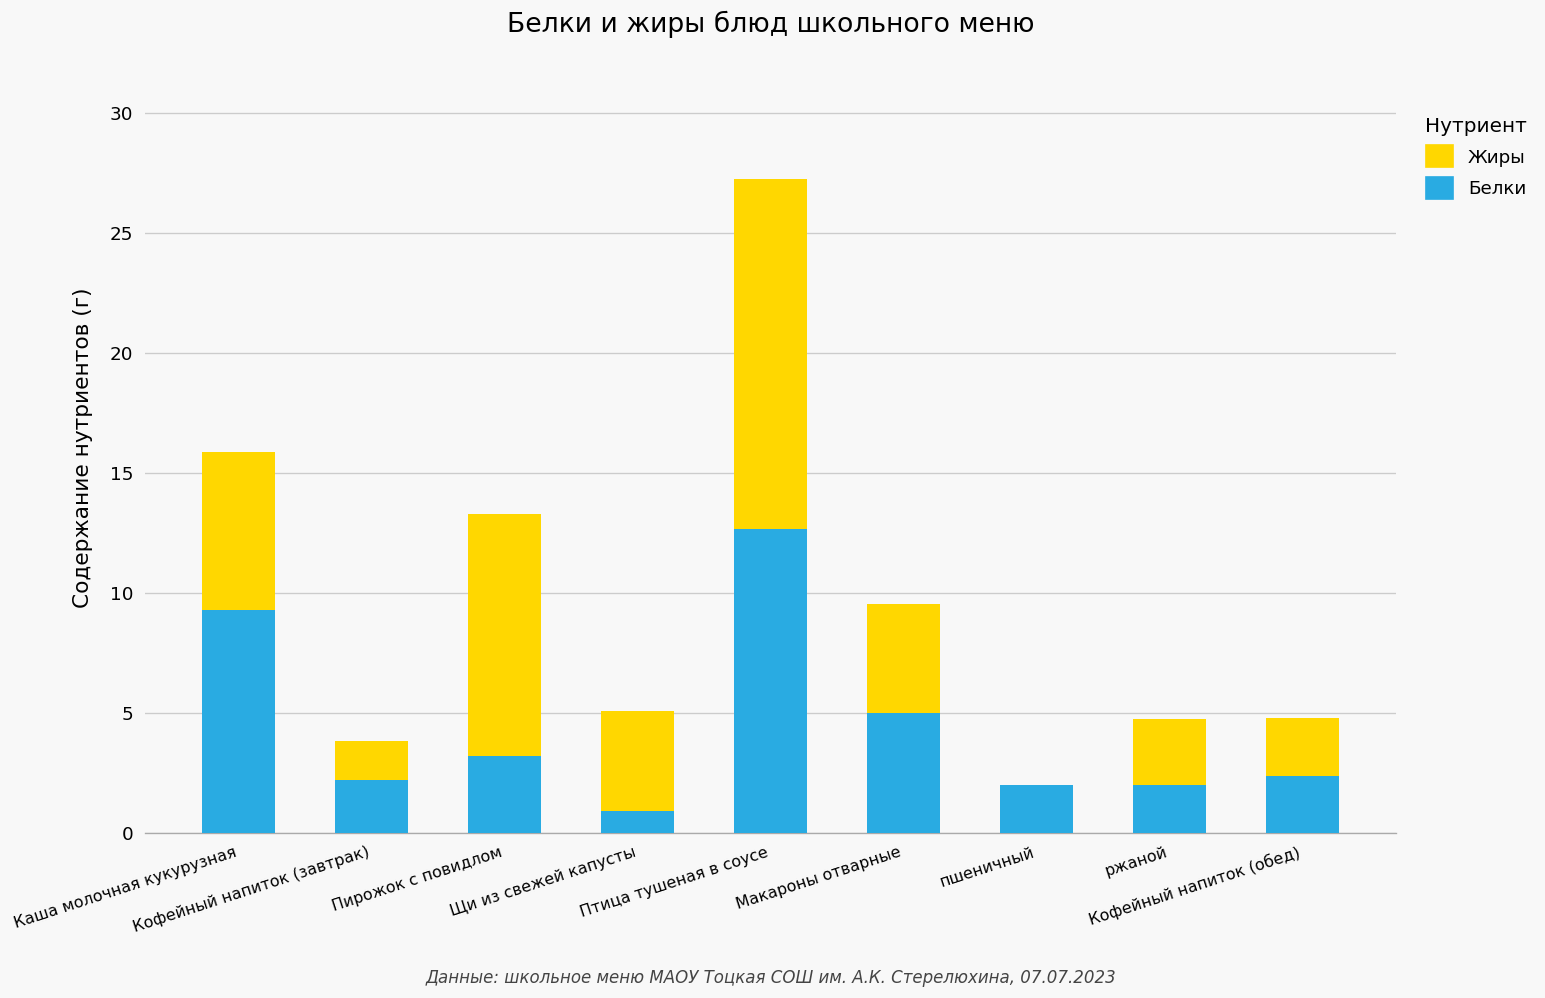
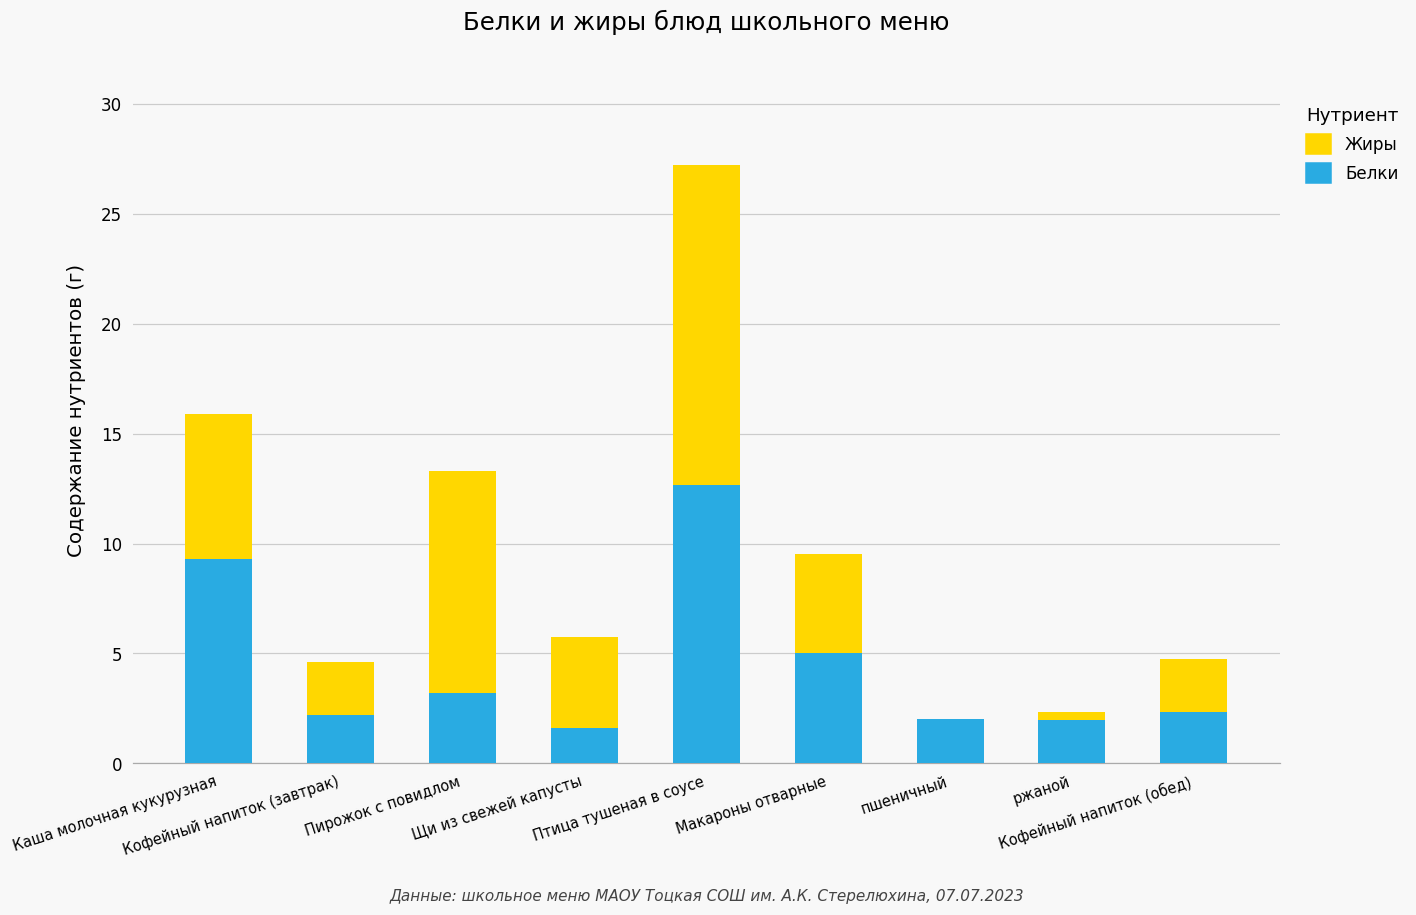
Жиры, Кофейный напиток (завтрак): 1.6 -> 2.4
Белки, Щи из свежей капусты: 0.9 -> 1.6
Жиры, ржаной: 2.8 -> 0.4
